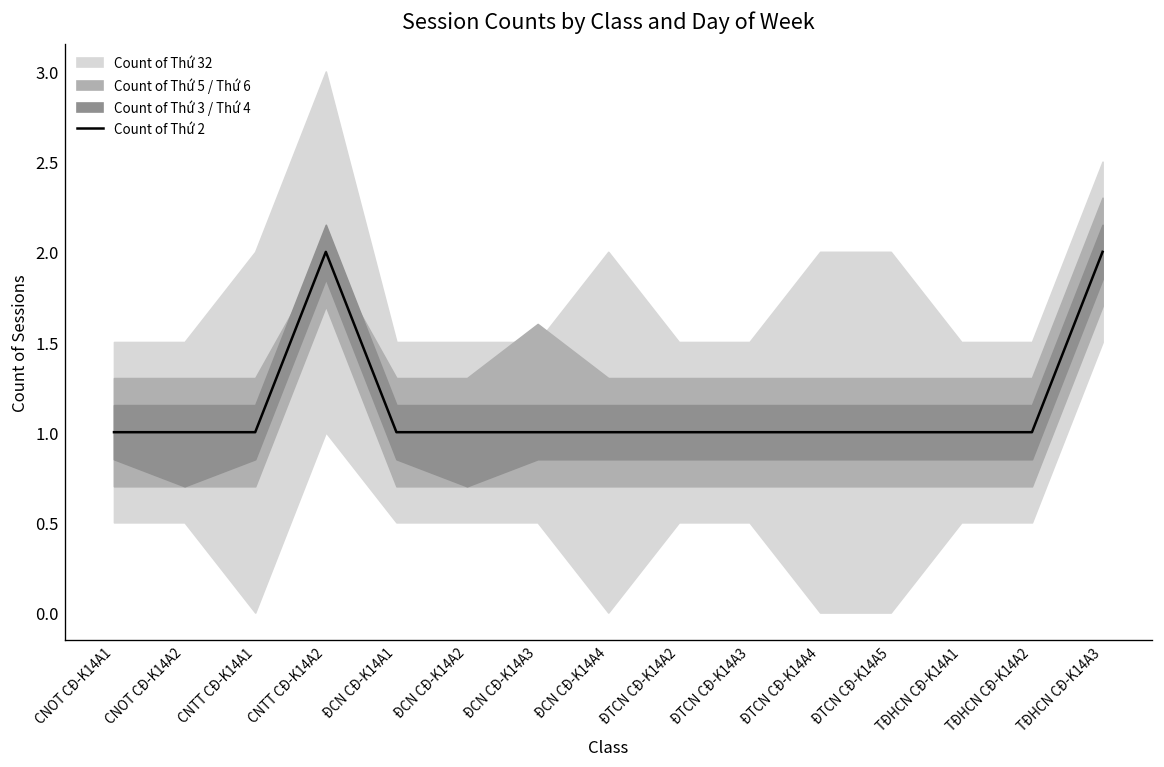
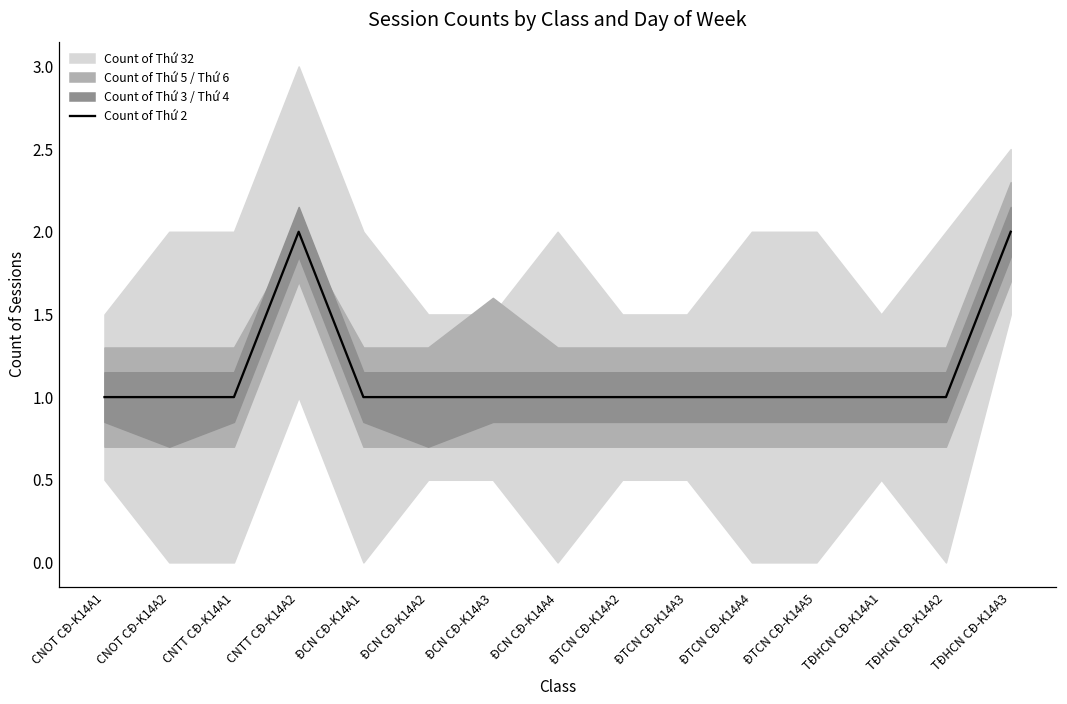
Count of Thứ 32, CNOT CĐ-K14A2: 1 -> 2
Count of Thứ 32, ĐCN CĐ-K14A1: 1 -> 2
Count of Thứ 32, TĐHCN CĐ-K14A2: 1 -> 2
